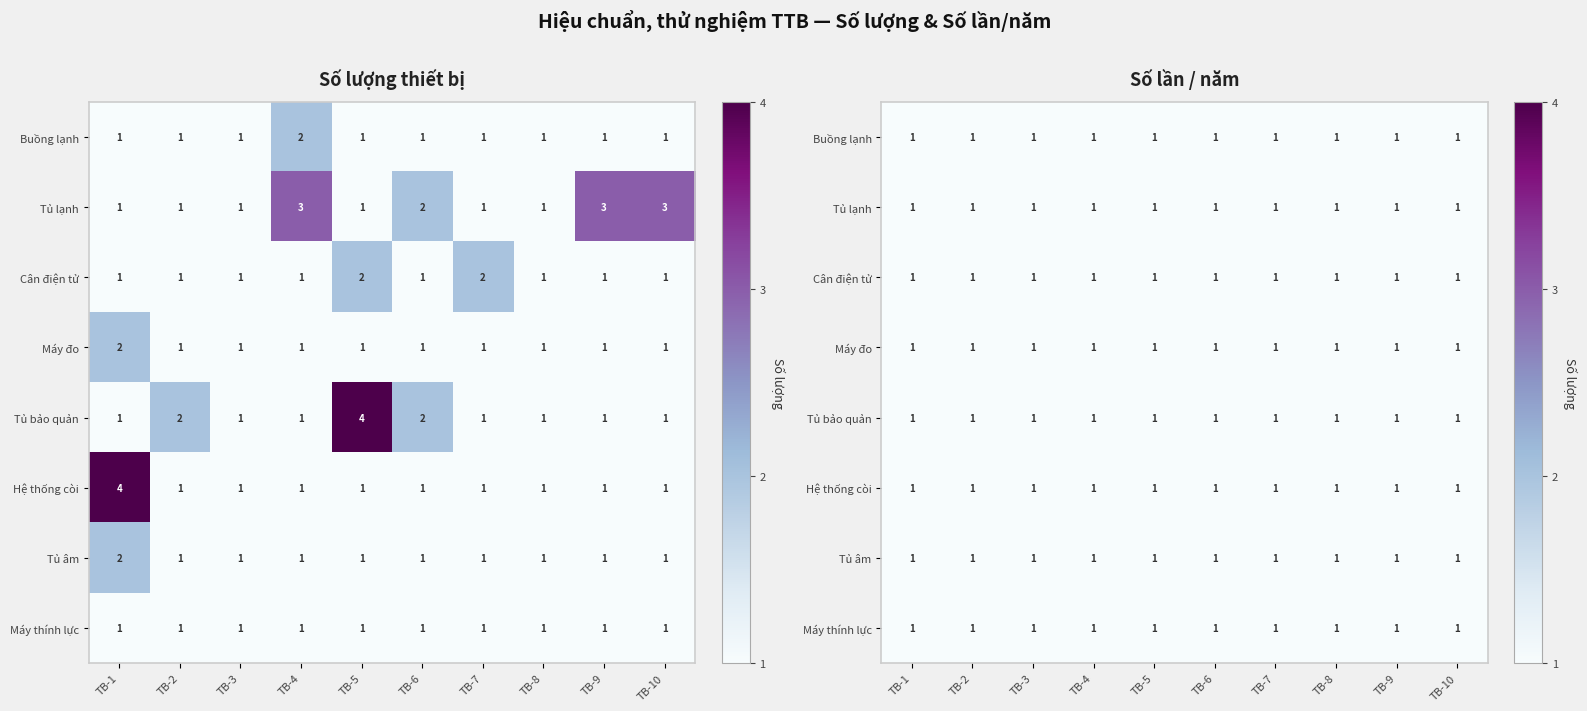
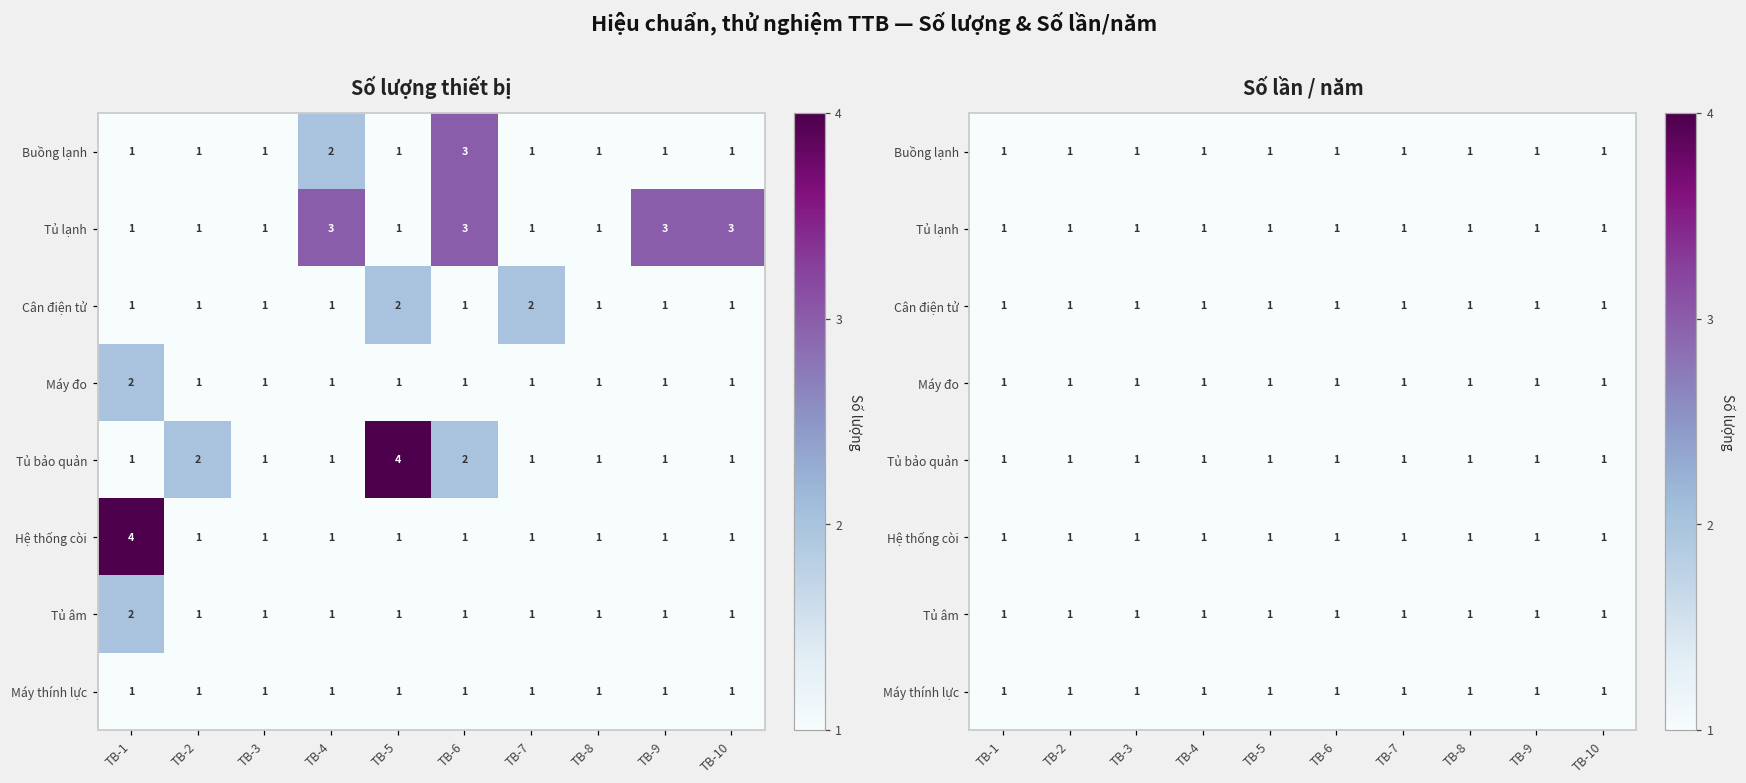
Số lượng thiết bị, Buồng lạnh, TB-6: 1 -> 3
Số lượng thiết bị, Tủ lạnh, TB-6: 2 -> 3
